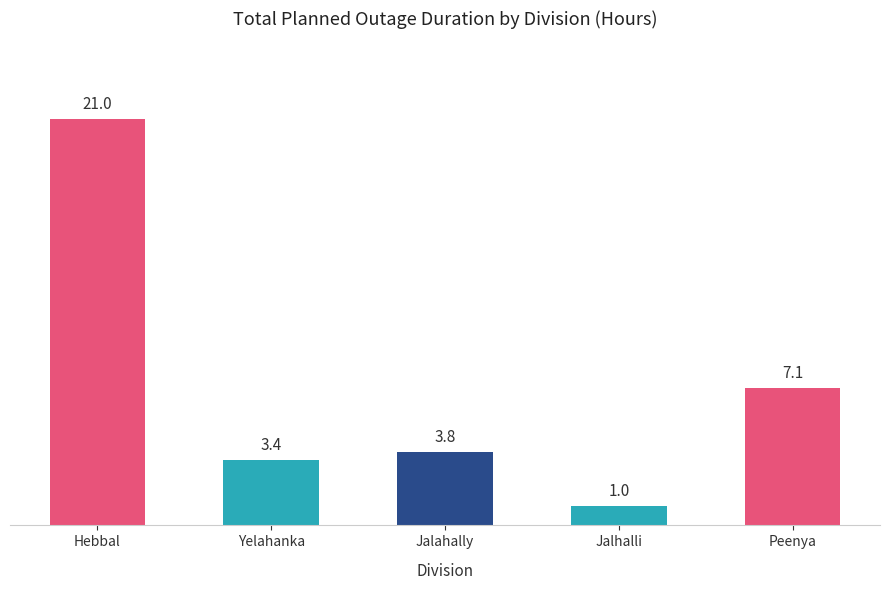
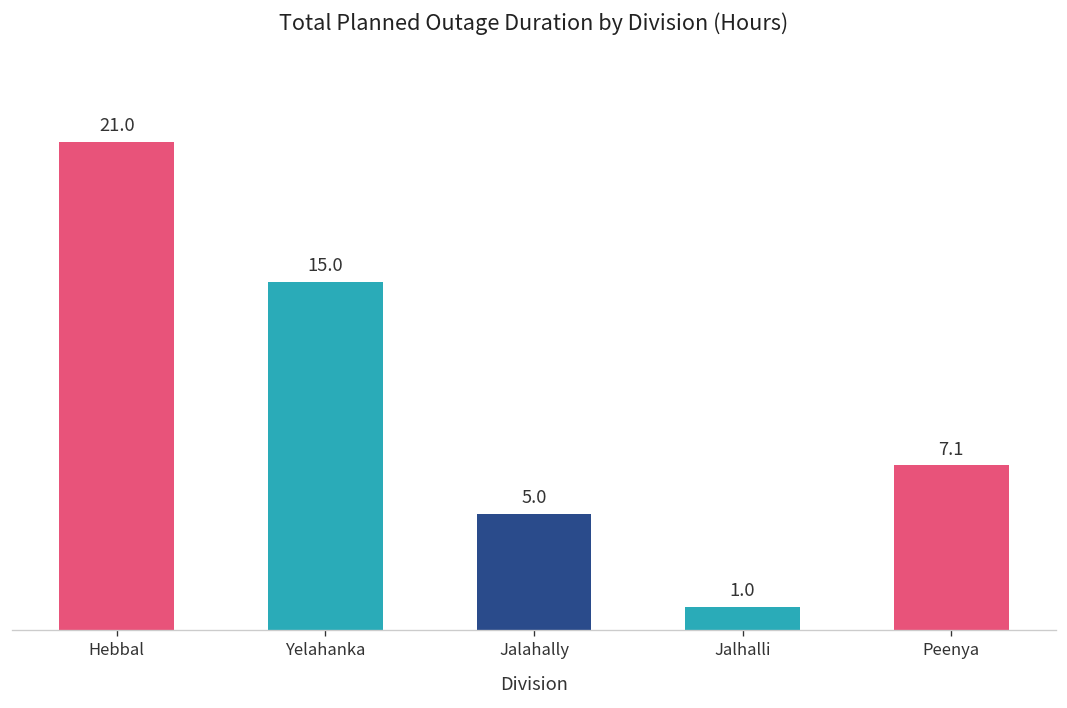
Yelahanka: 3.4 -> 15.0
Jalahally: 3.8 -> 5.0
